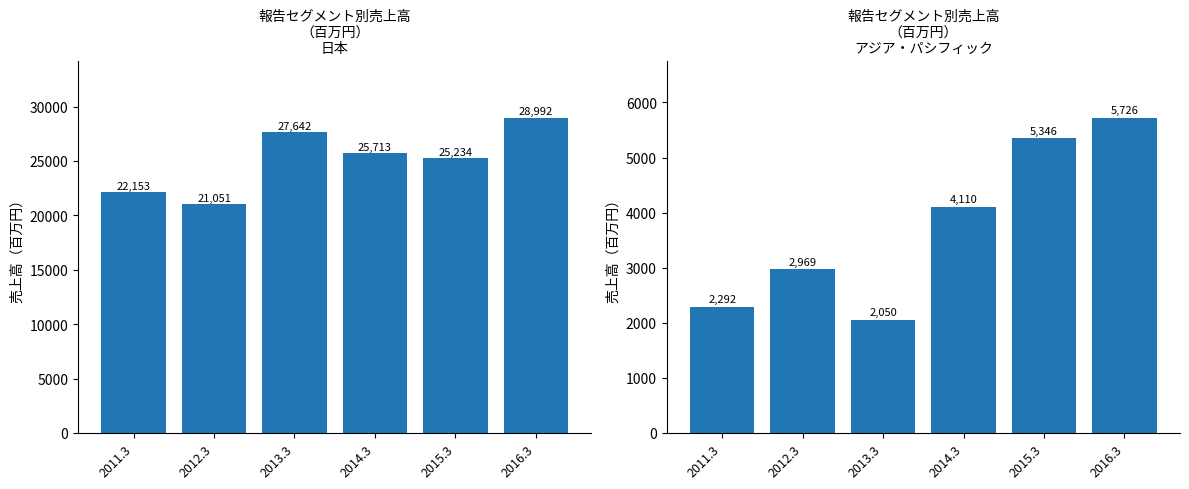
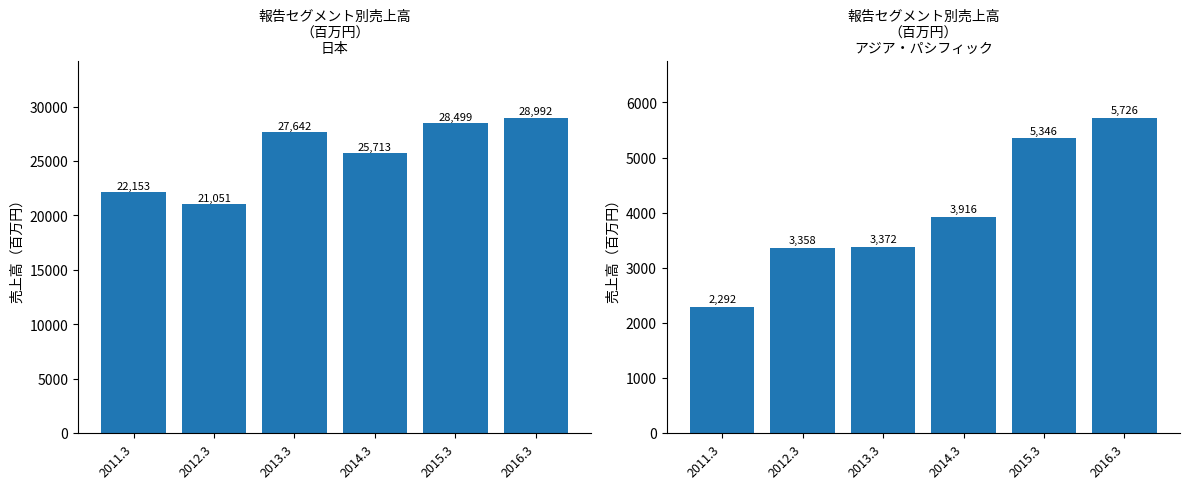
報告セグメント別売上高 （百万円） 日本, 2015.3: 25,234 -> 28,499
報告セグメント別売上高 （百万円） アジア・パシフィック, 2012.3: 2,969 -> 3,358
報告セグメント別売上高 （百万円） アジア・パシフィック, 2013.3: 2,050 -> 3,372
報告セグメント別売上高 （百万円） アジア・パシフィック, 2014.3: 4,110 -> 3,916
